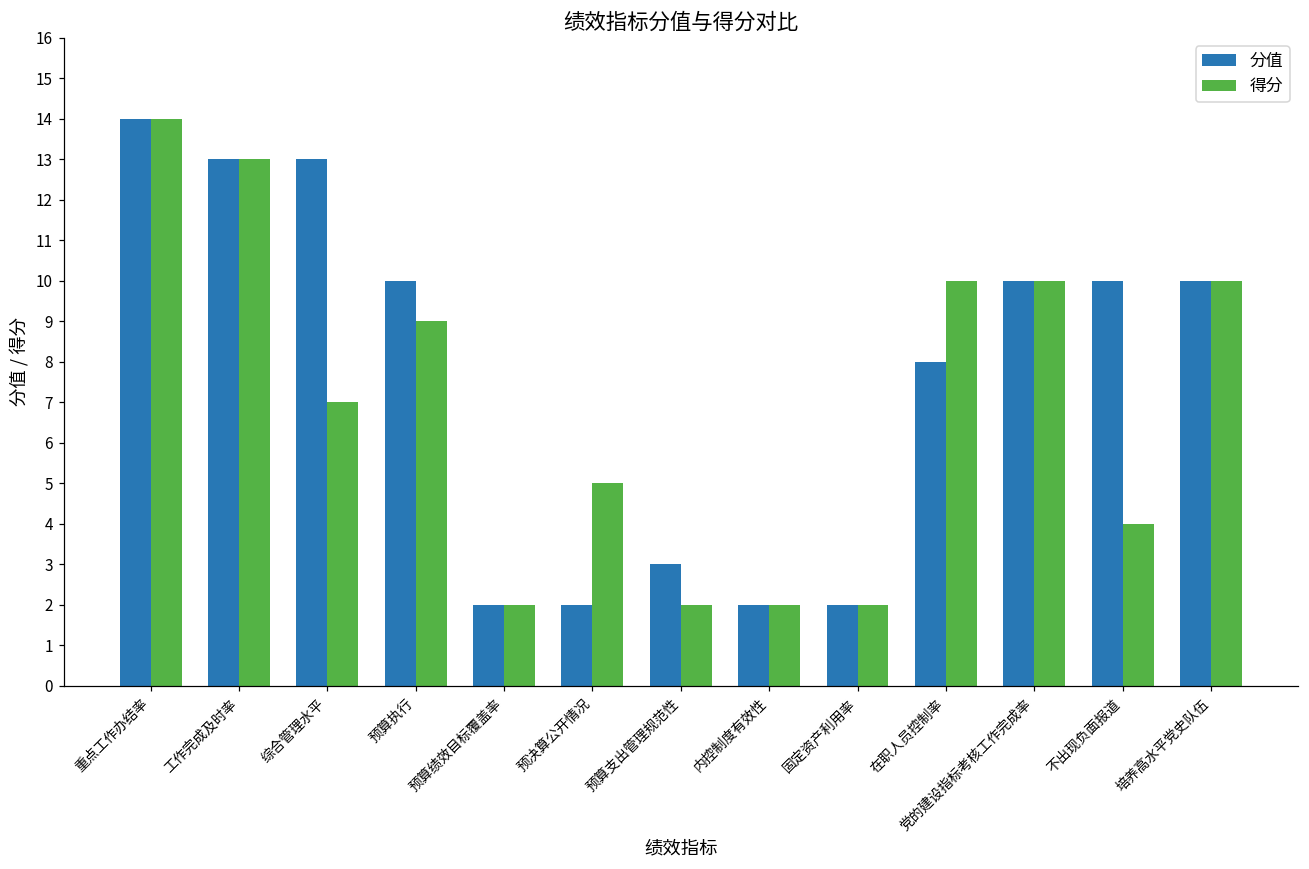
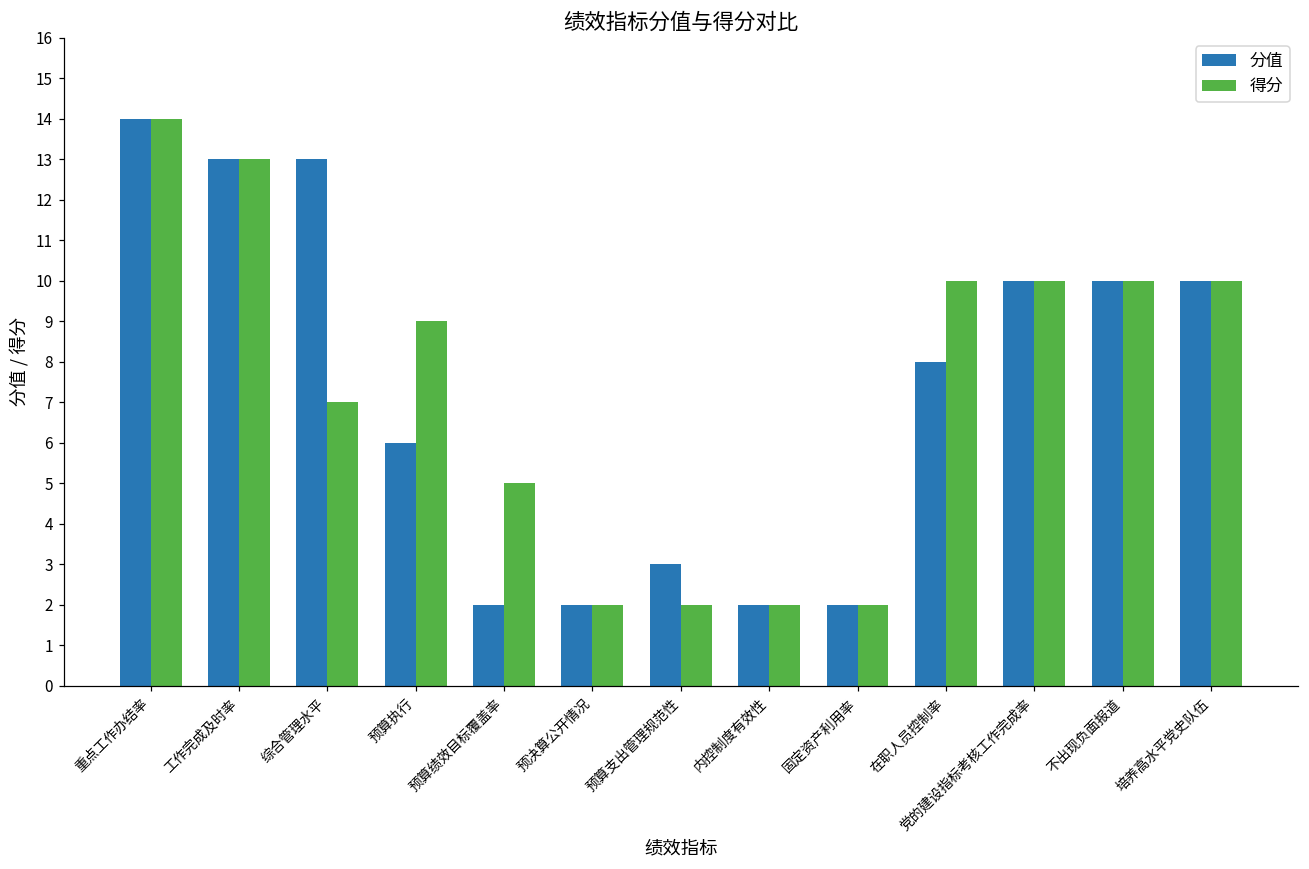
分值, 预算执行: 10 -> 6
得分, 预算绩效目标覆盖率: 2 -> 5
得分, 预决算公开情况: 5 -> 2
得分, 不出现负面报道: 4 -> 10
